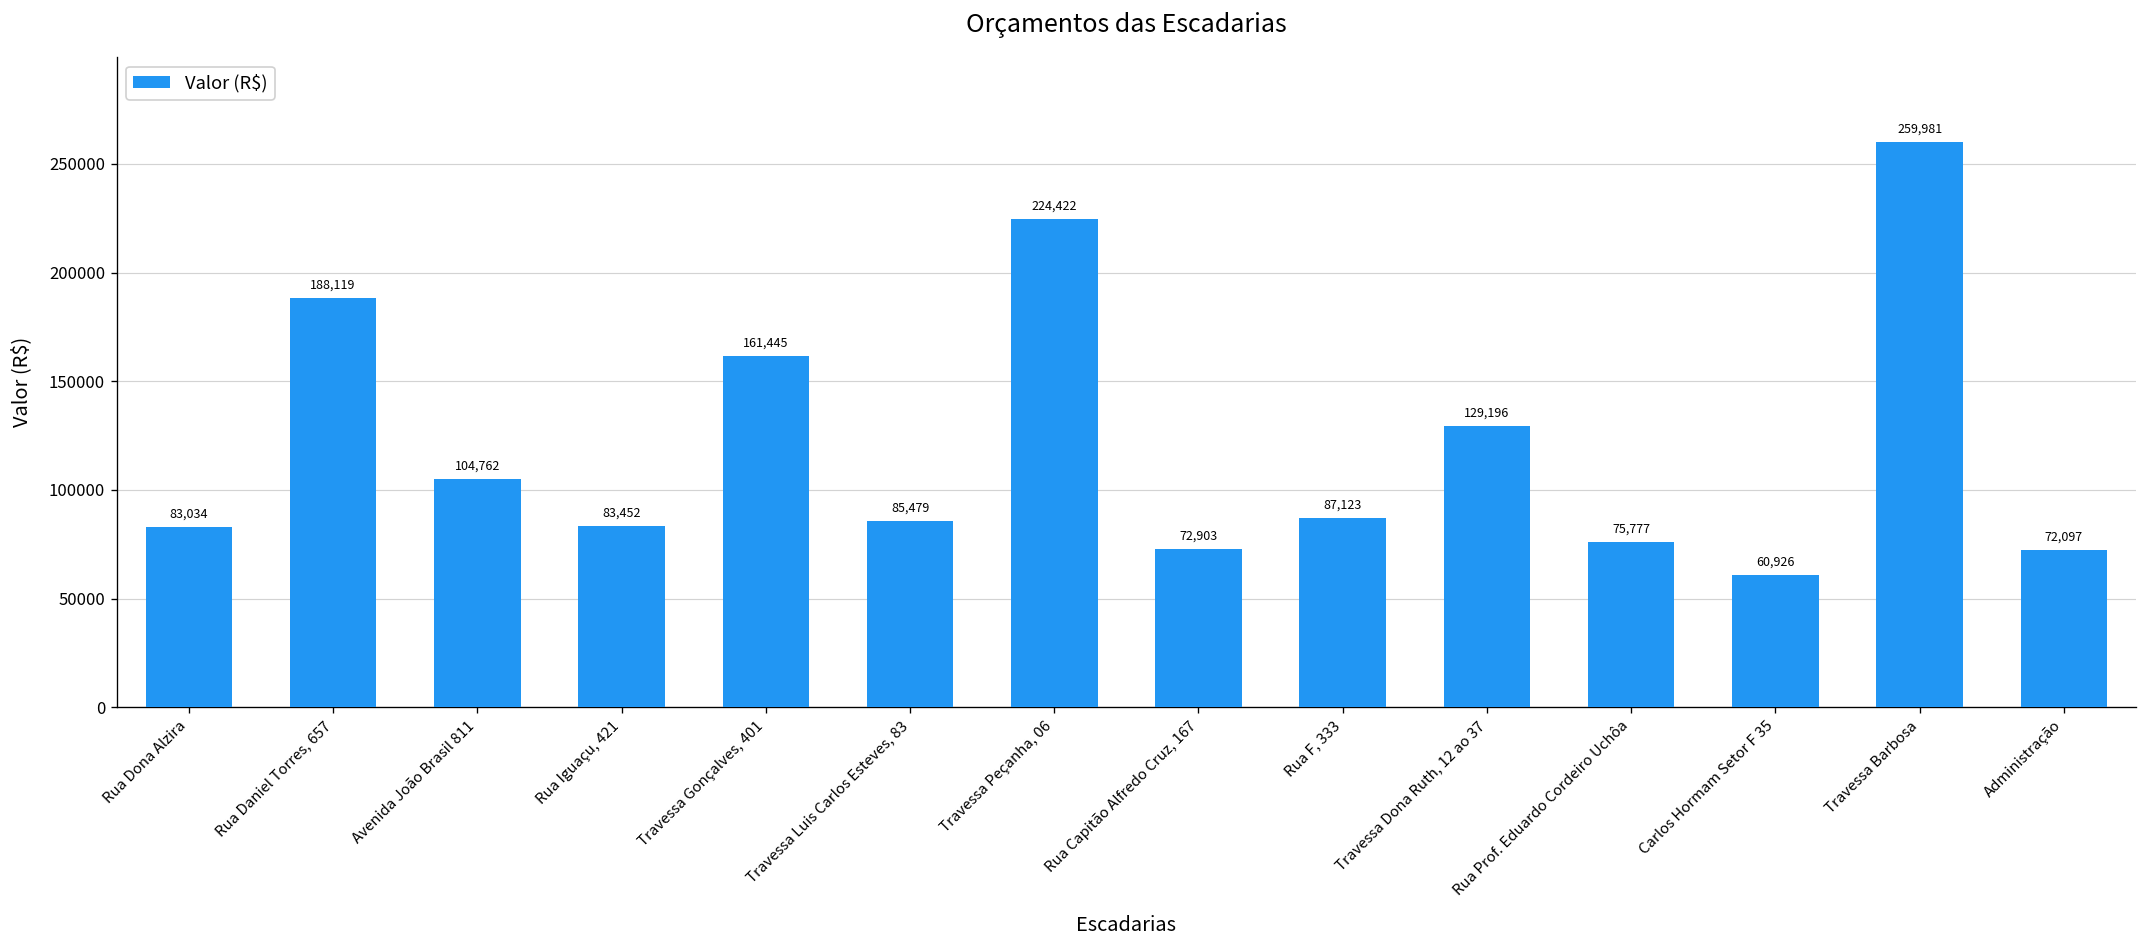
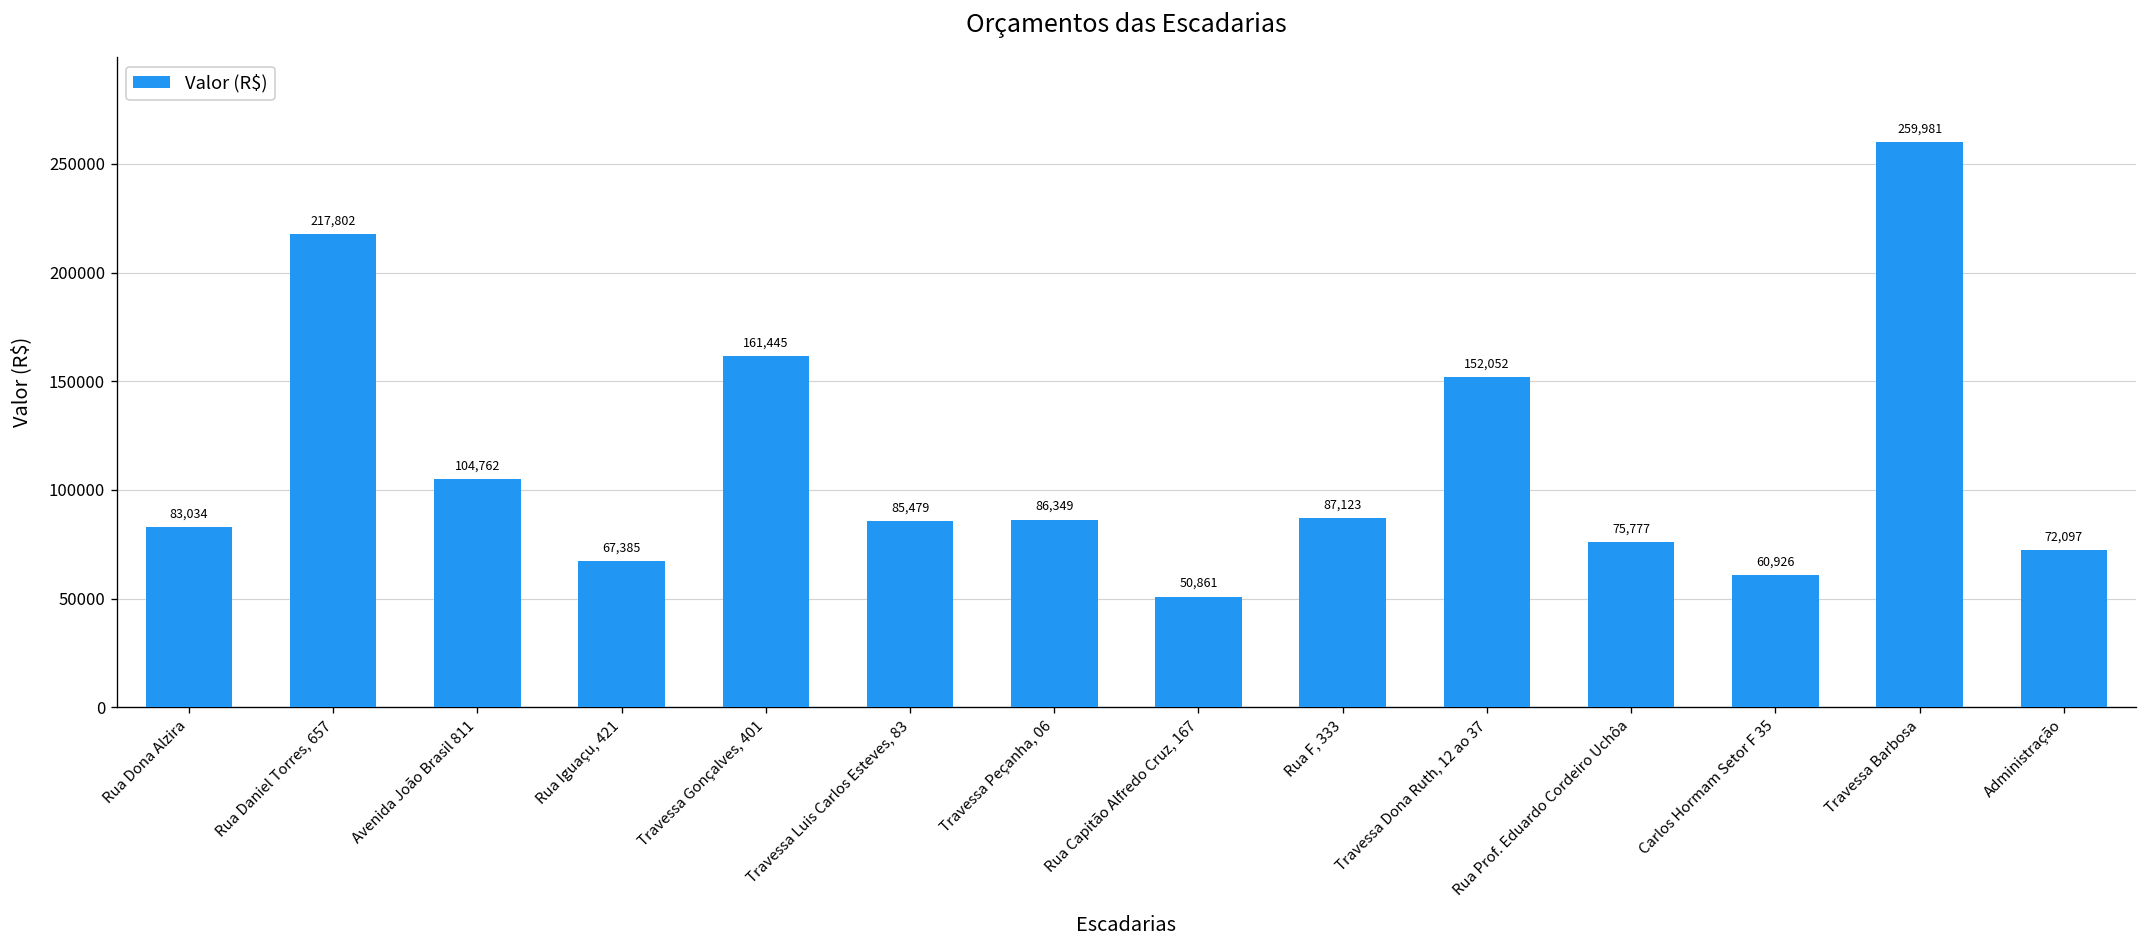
Rua Daniel Torres, 657: 188,119 -> 217,802
Rua Iguaçu, 421: 83,452 -> 67,385
Travessa Peçanha, 06: 224,422 -> 86,349
Rua Capitão Alfredo Cruz, 167: 72,903 -> 50,861
Travessa Dona Ruth, 12 ao 37: 129,196 -> 152,052
